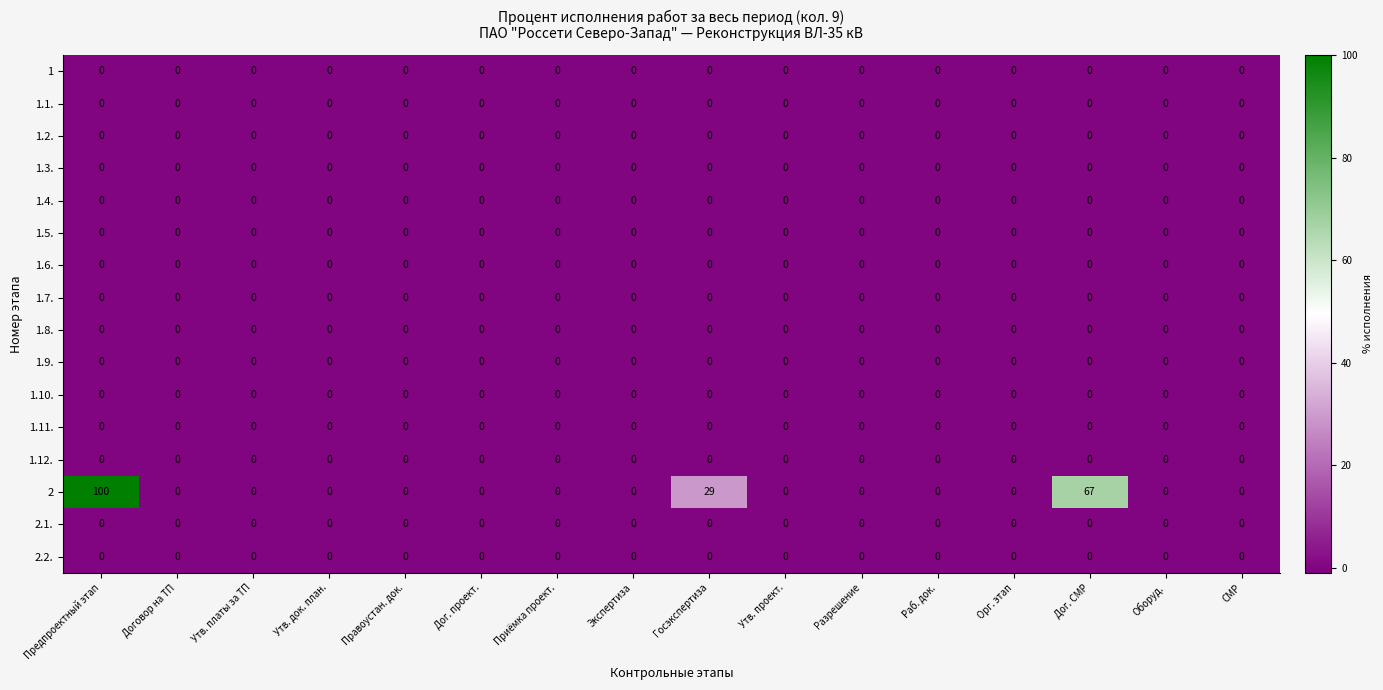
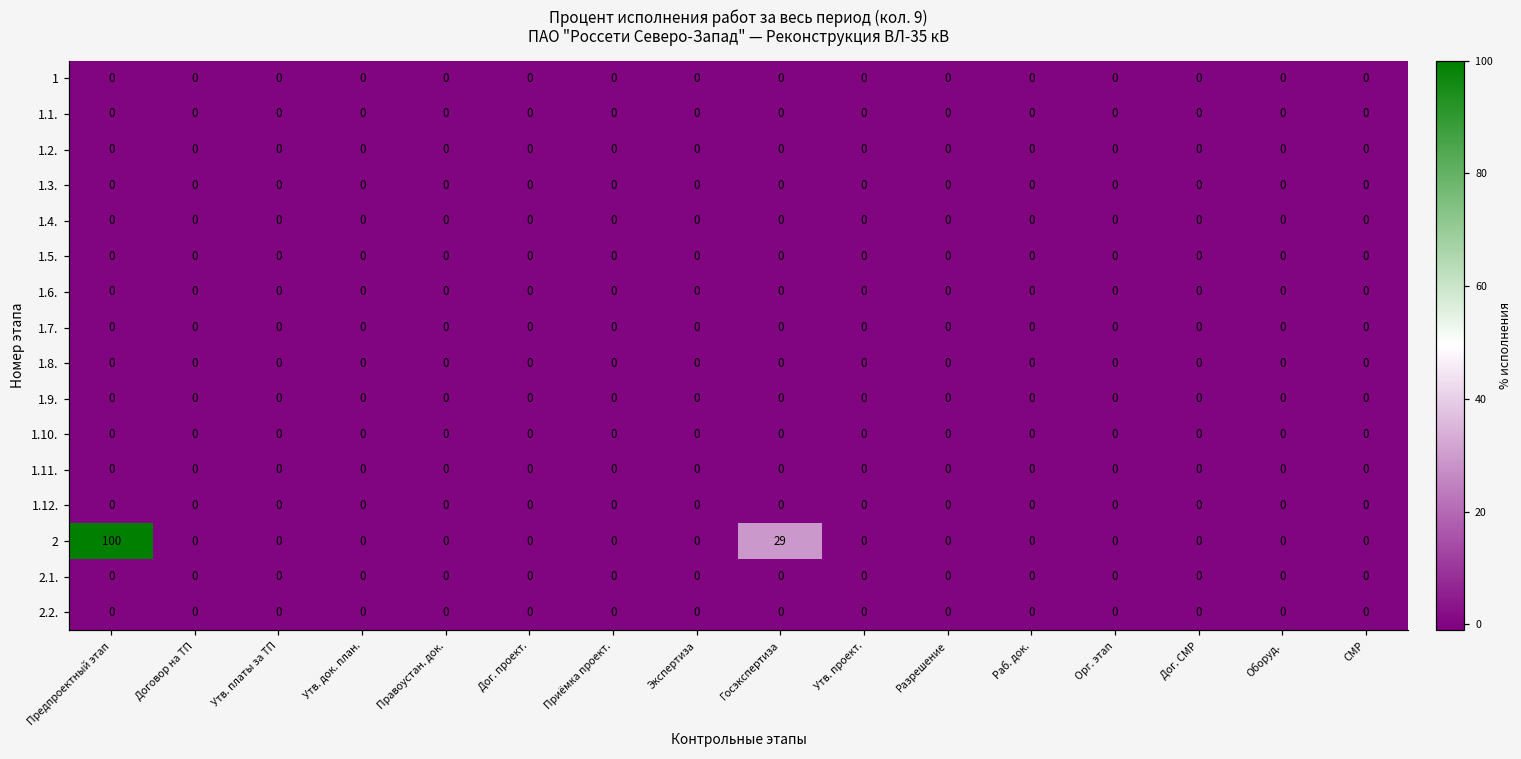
2, Дог. СМР: 67 -> 0
